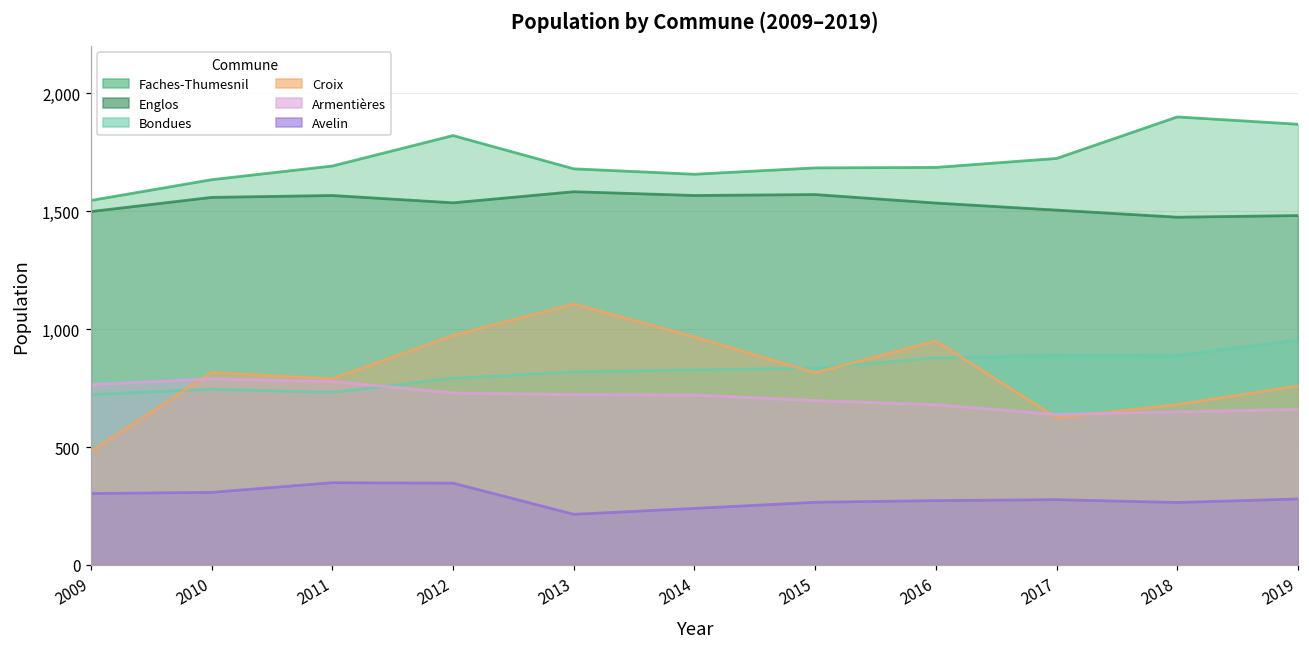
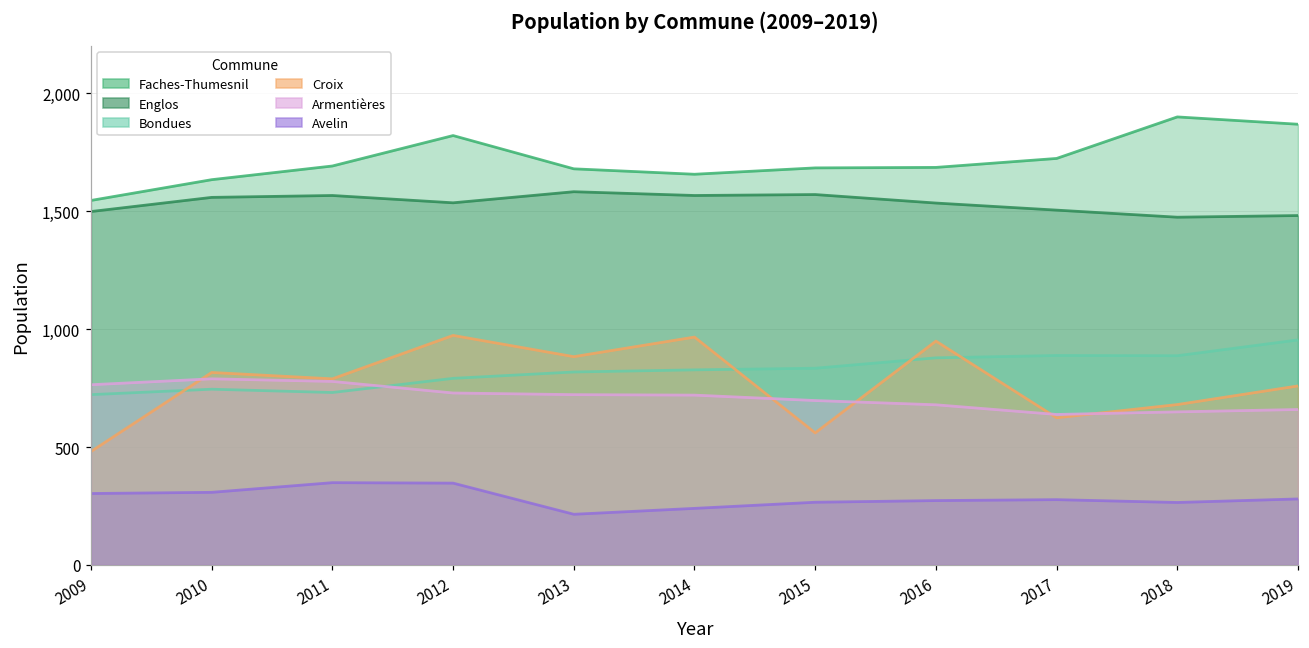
Croix, 2013: 1,110 -> 880
Croix, 2015: 820 -> 560
